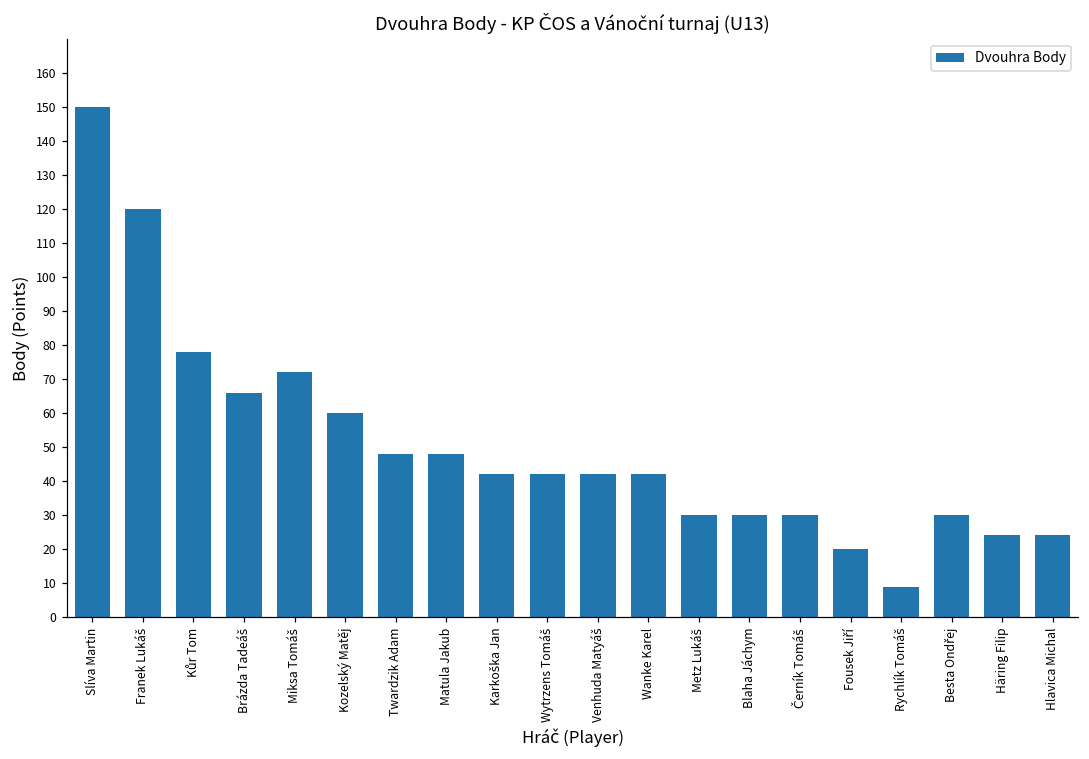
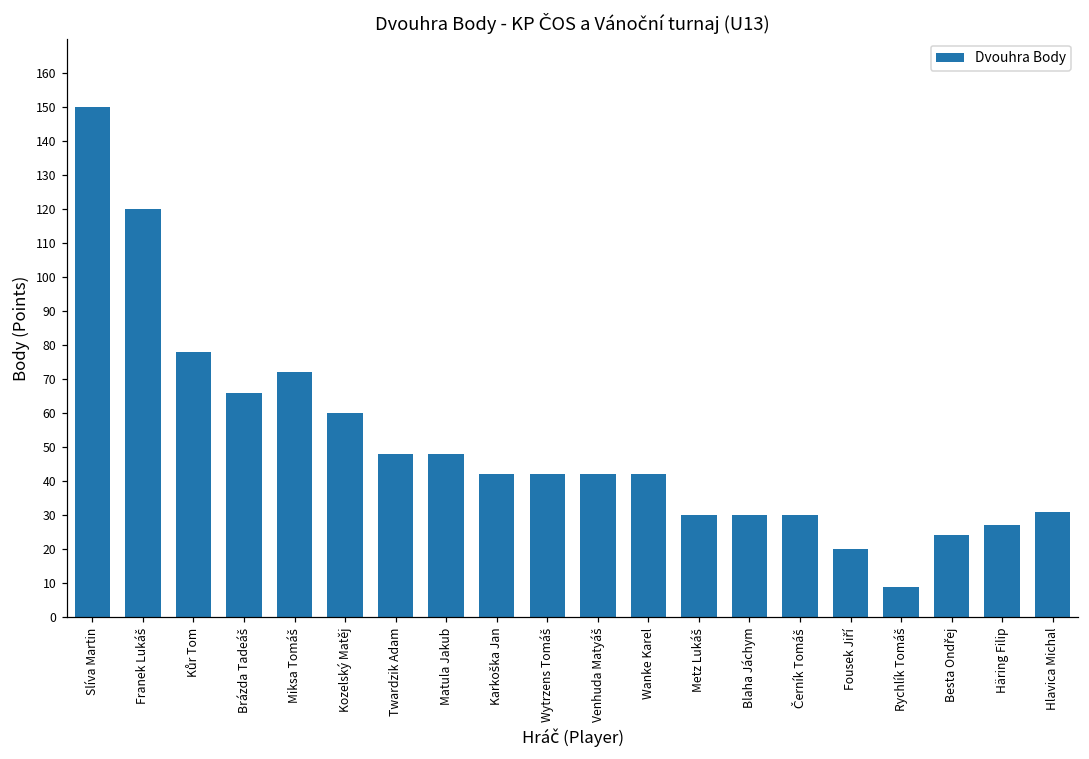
Besta Ondřej: 30 -> 24
Häring Filip: 24 -> 27
Hlavica Michal: 24 -> 31
